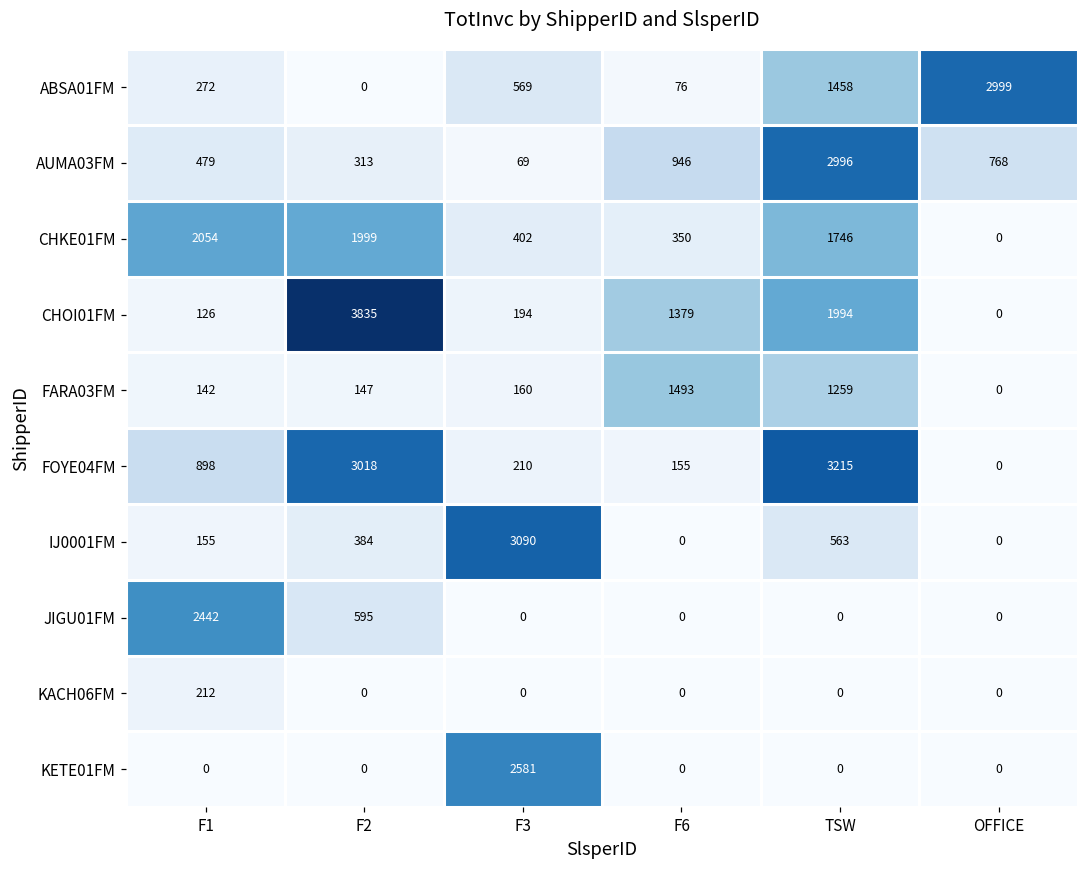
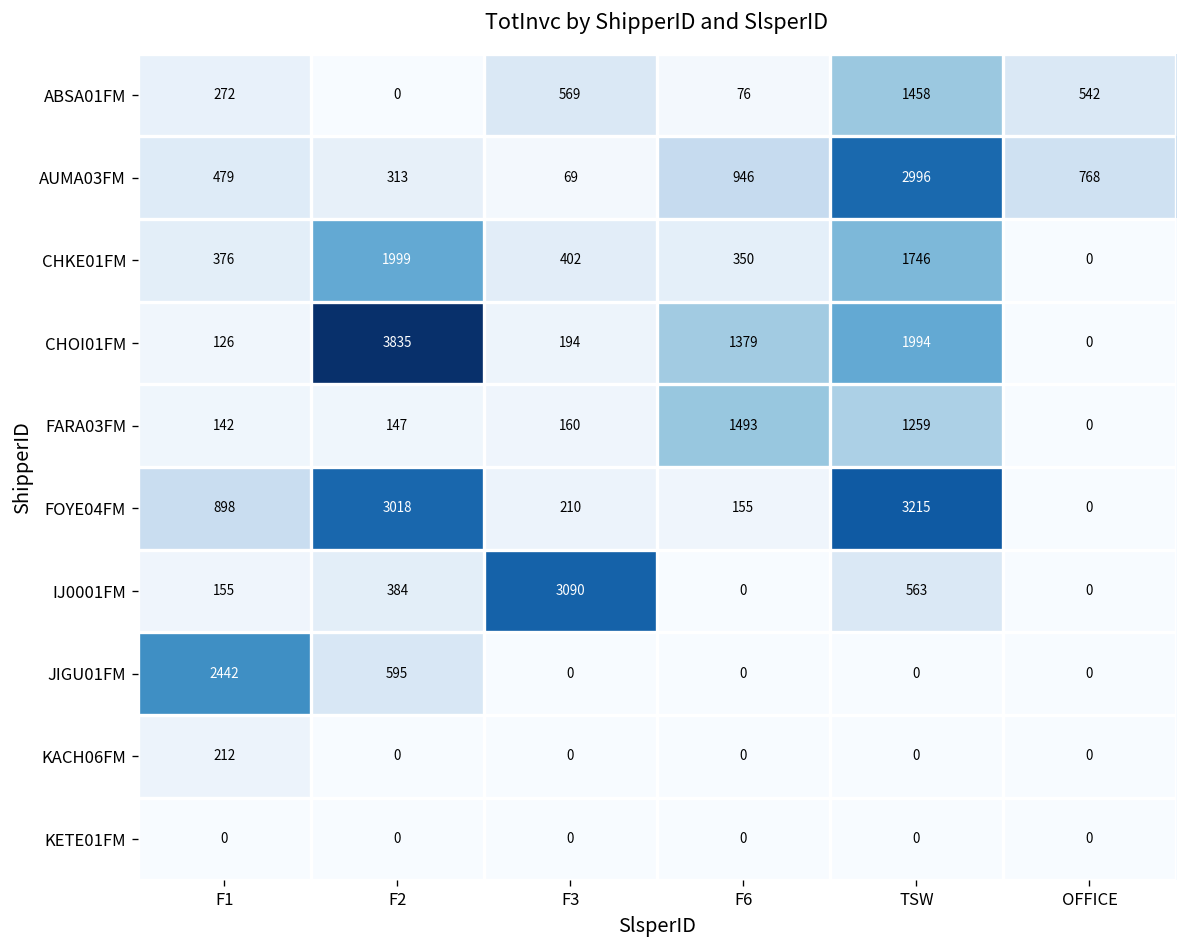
ABSA01FM, OFFICE: 2999 -> 542
CHKE01FM, F1: 2054 -> 376
KETE01FM, F3: 2581 -> 0
